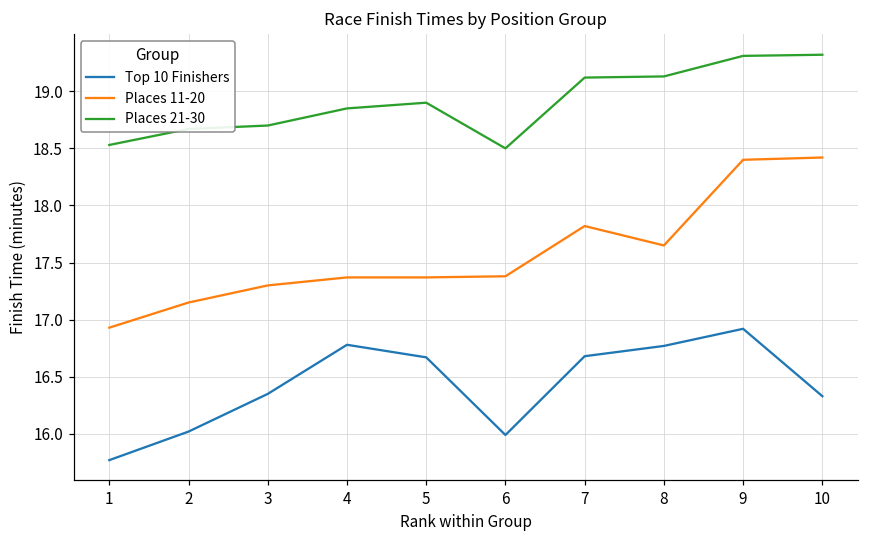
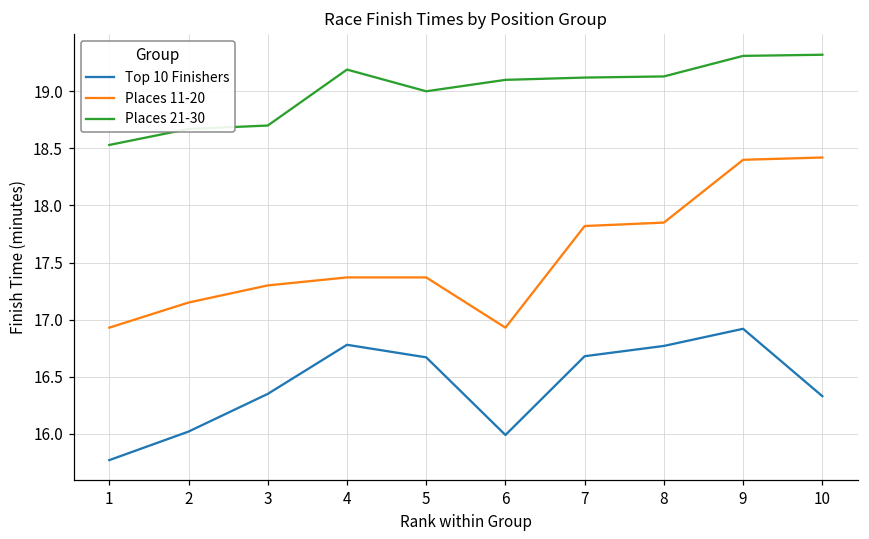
Places 21-30, 4: 18.85 -> 19.19
Places 21-30, 5: 18.9 -> 19.0
Places 11-20, 6: 17.38 -> 16.93
Places 21-30, 6: 18.5 -> 19.1
Places 11-20, 8: 17.65 -> 17.85
